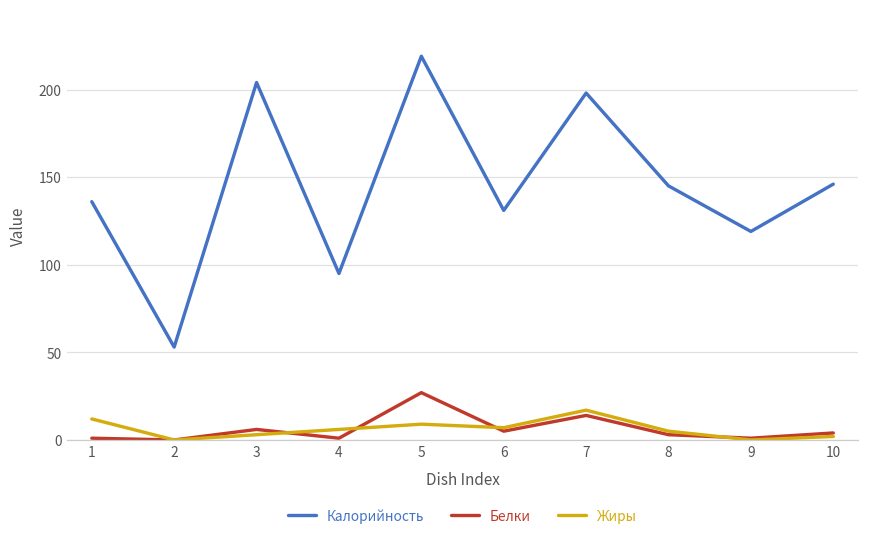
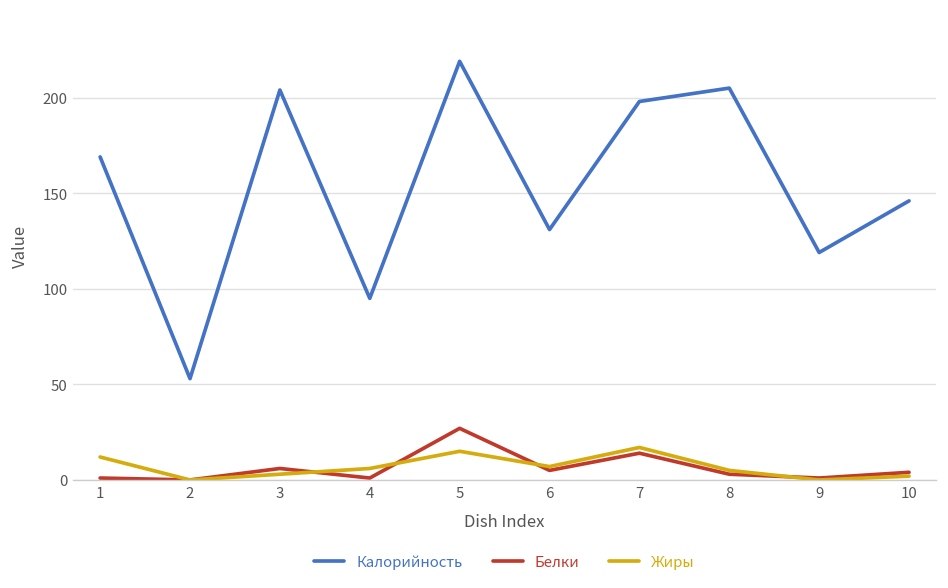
Калорийность, 1: 136 -> 169
Жиры, 5: 9 -> 15
Калорийность, 8: 145 -> 205
